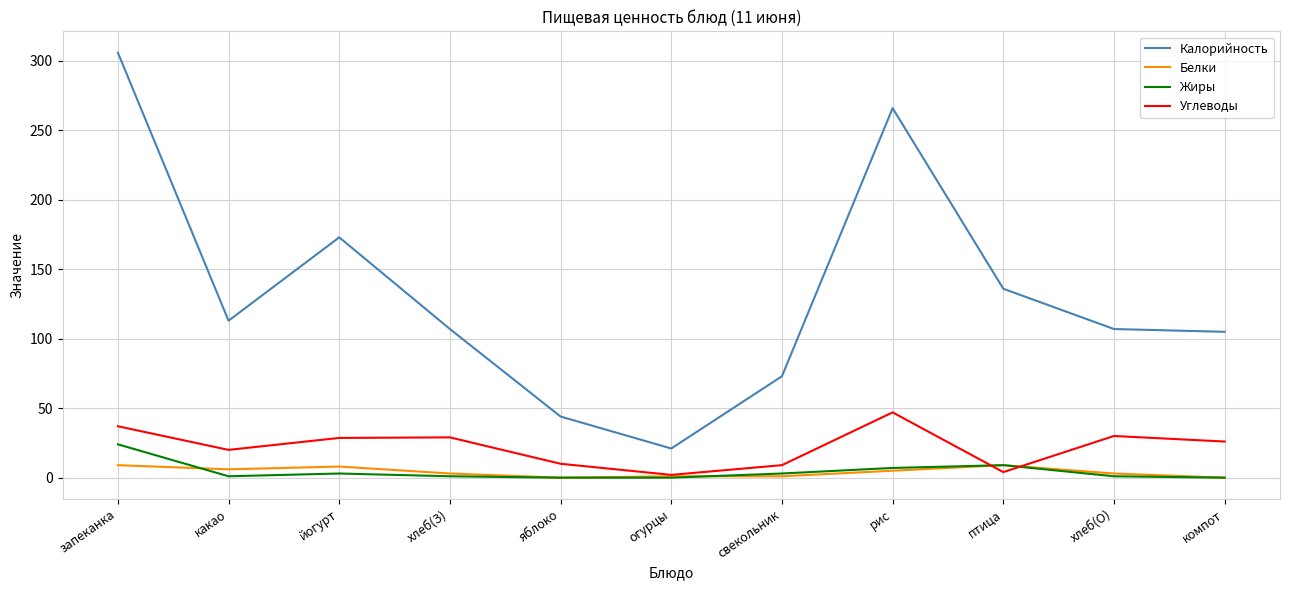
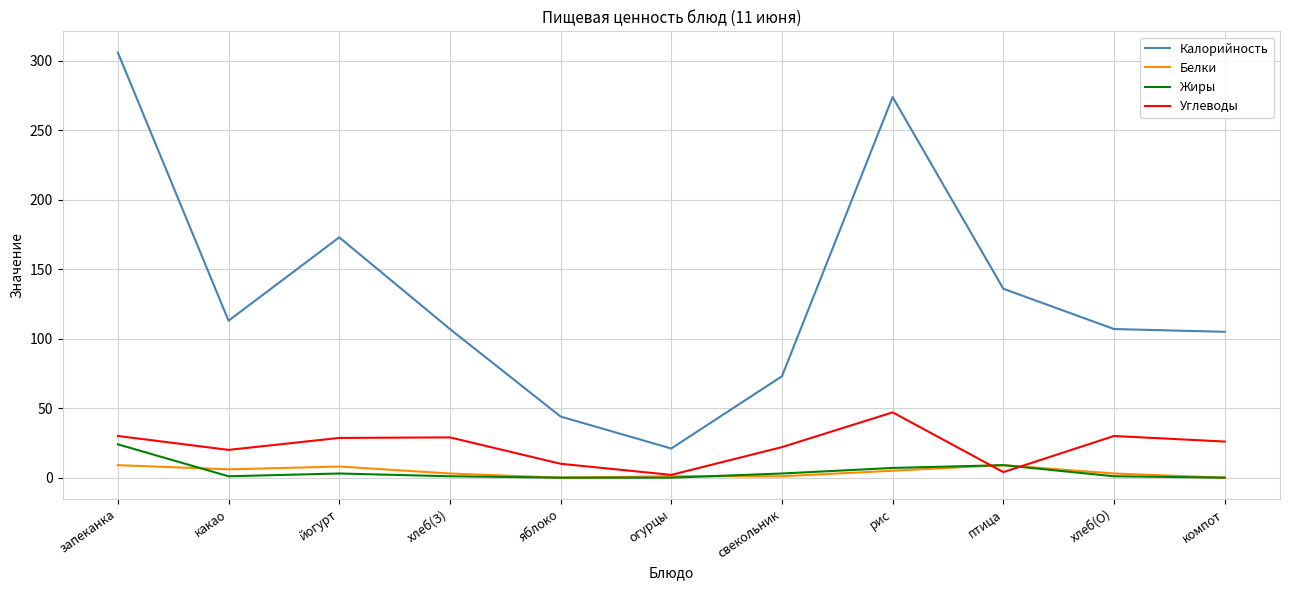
Углеводы, запеканка: 37 -> 30
Углеводы, свекольник: 9 -> 22
Калорийность, рис: 266 -> 274
